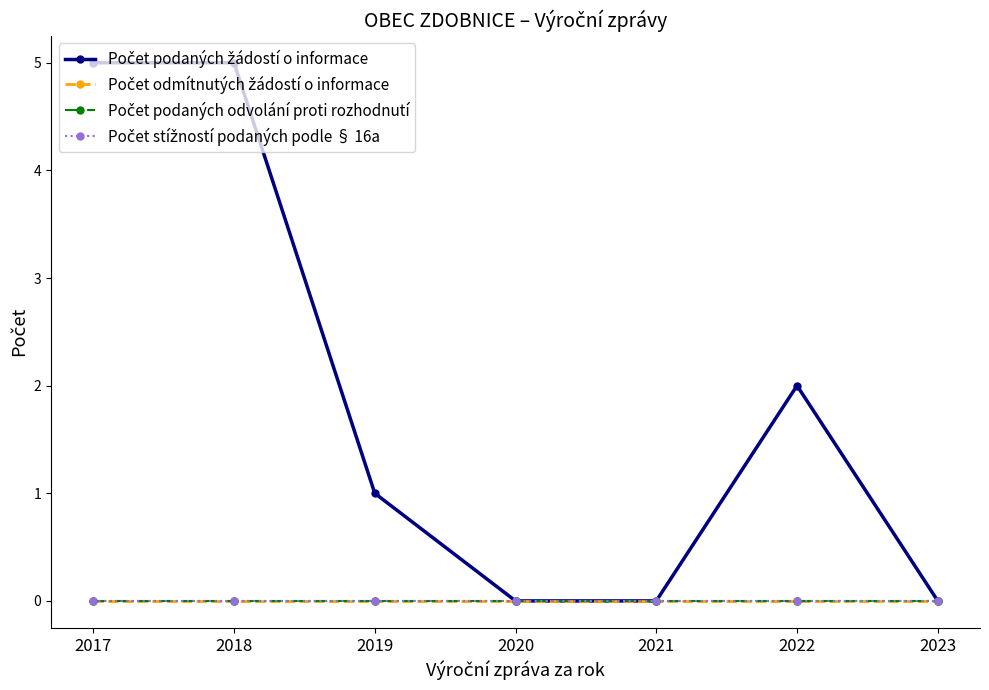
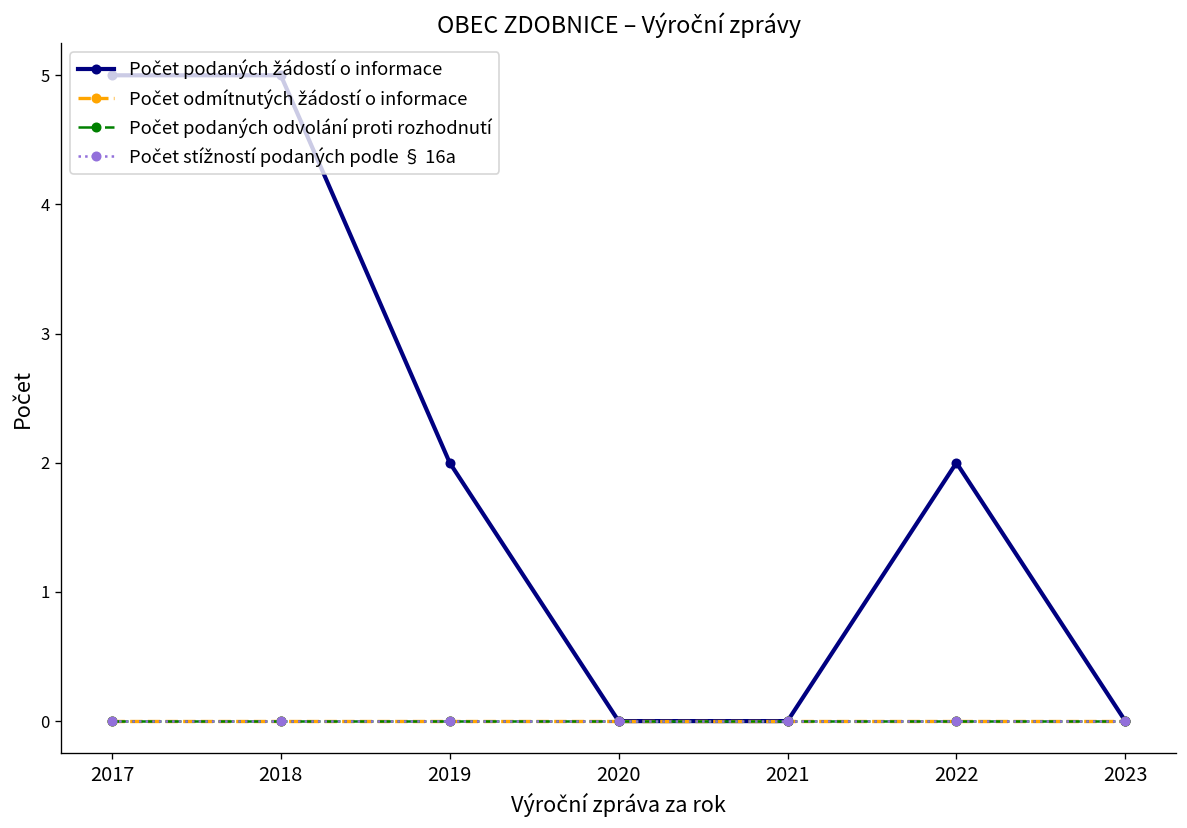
Počet podaných žádostí o informace, 2019: 1 -> 2
